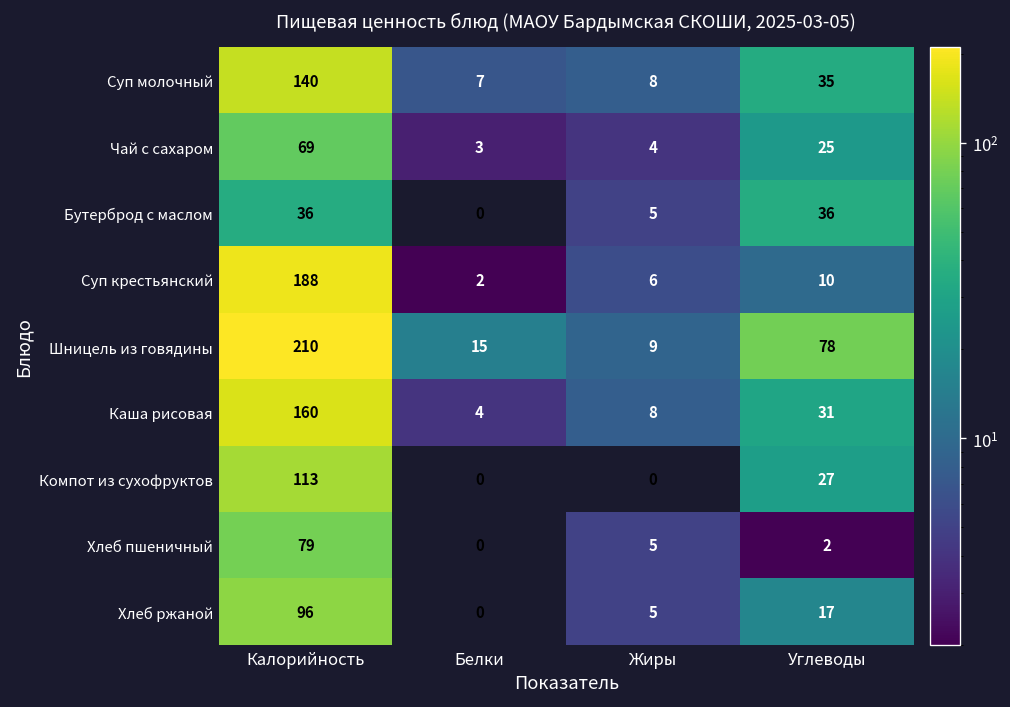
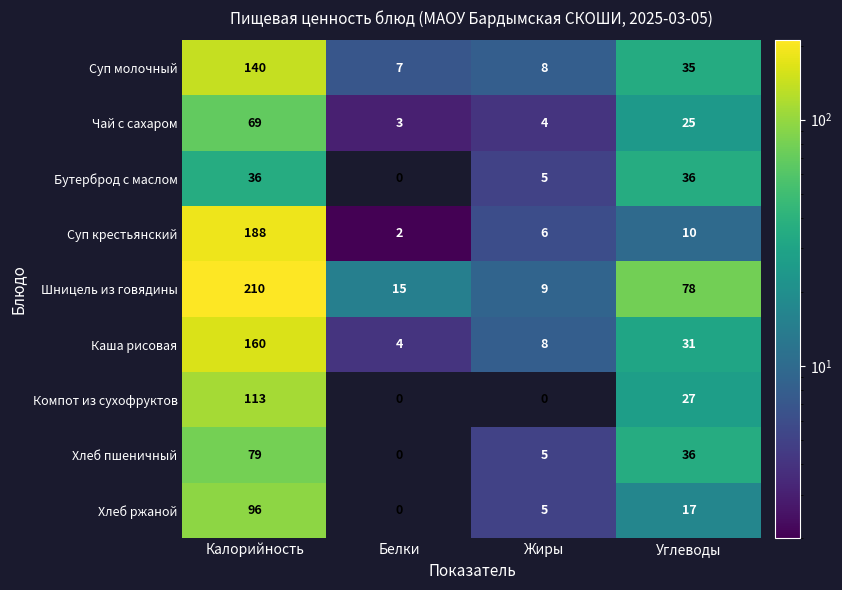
Хлеб пшеничный, Углеводы: 2 -> 36
